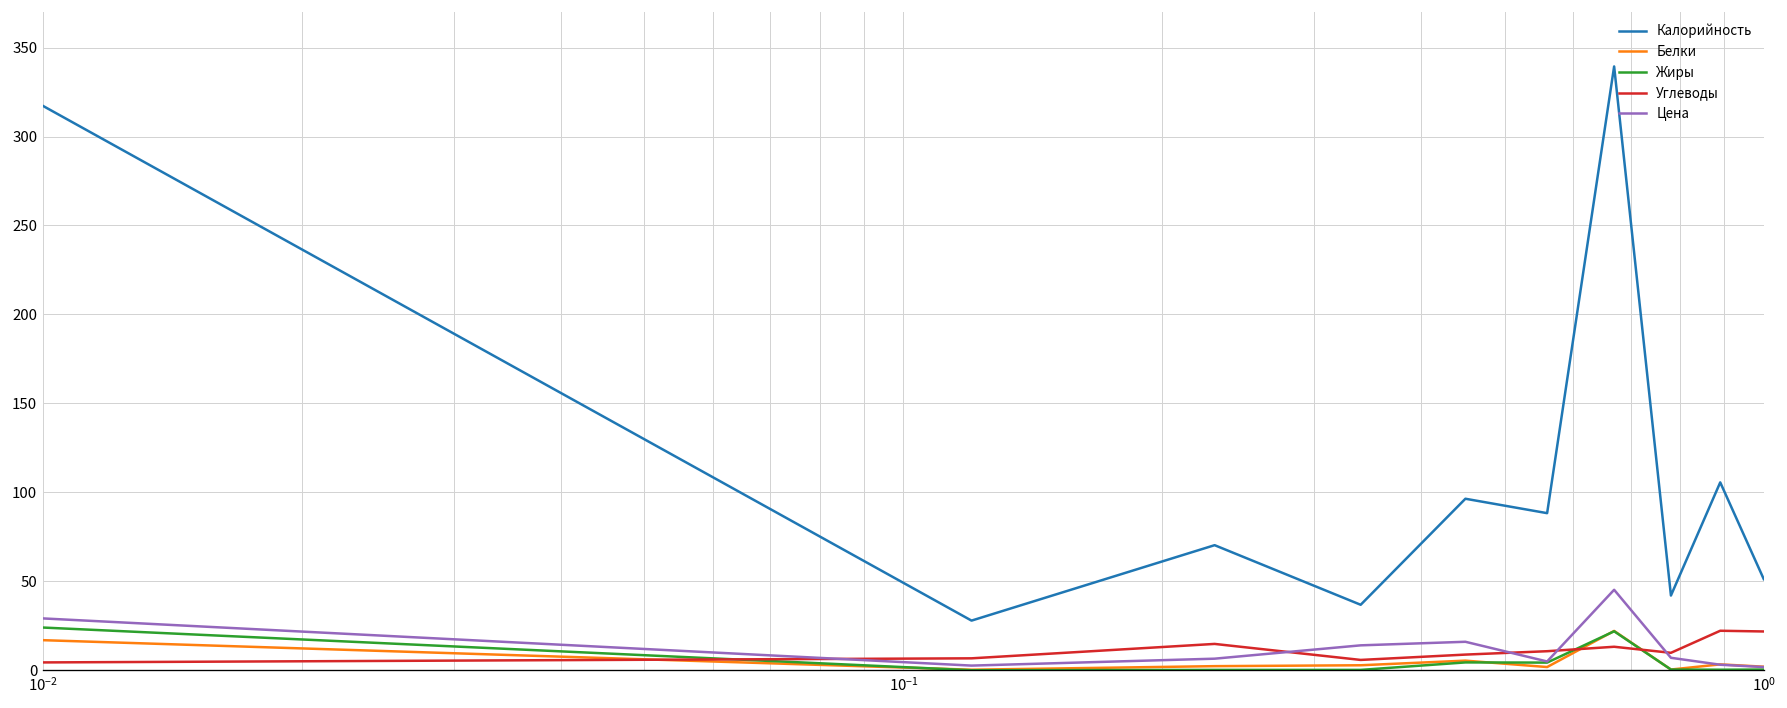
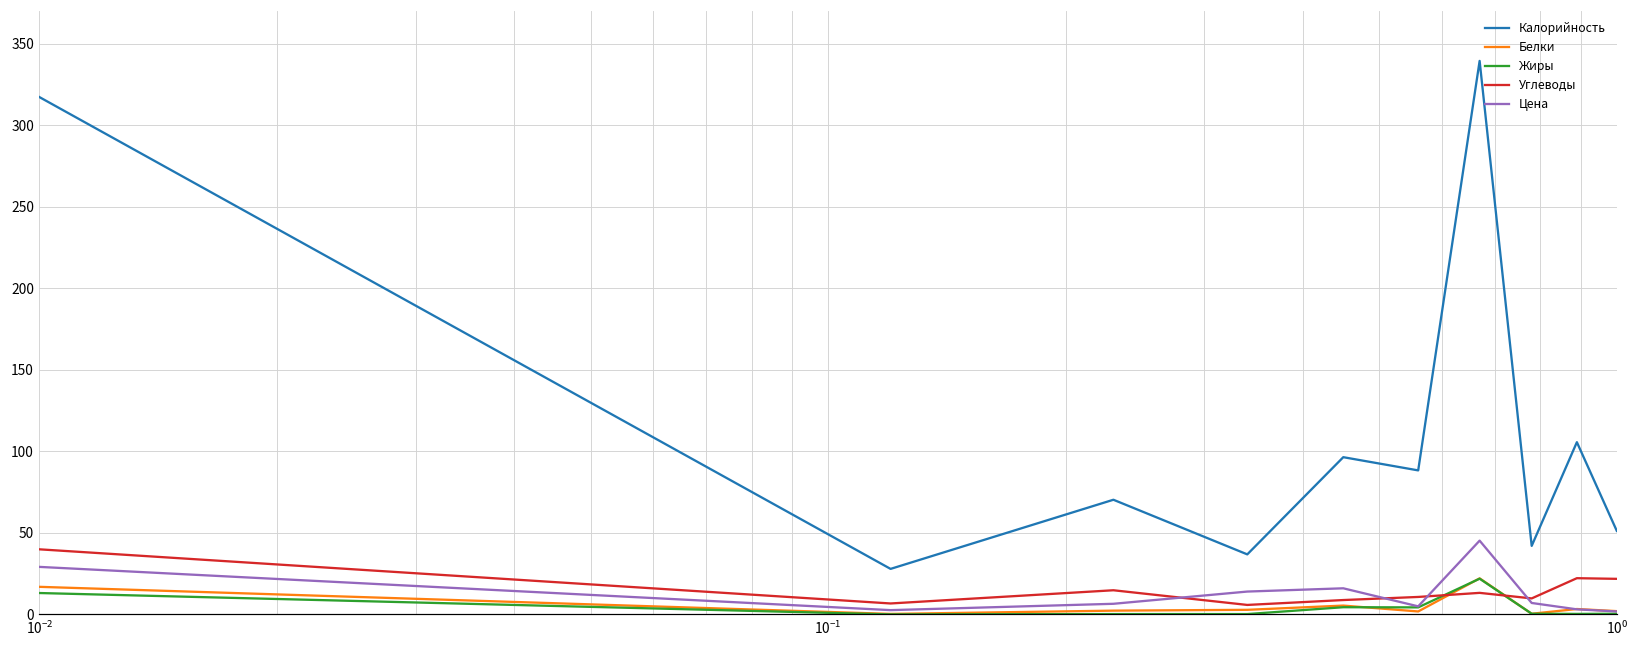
Жиры, 10^-2: 24 -> 13
Углеводы, 10^-2: 4 -> 40
